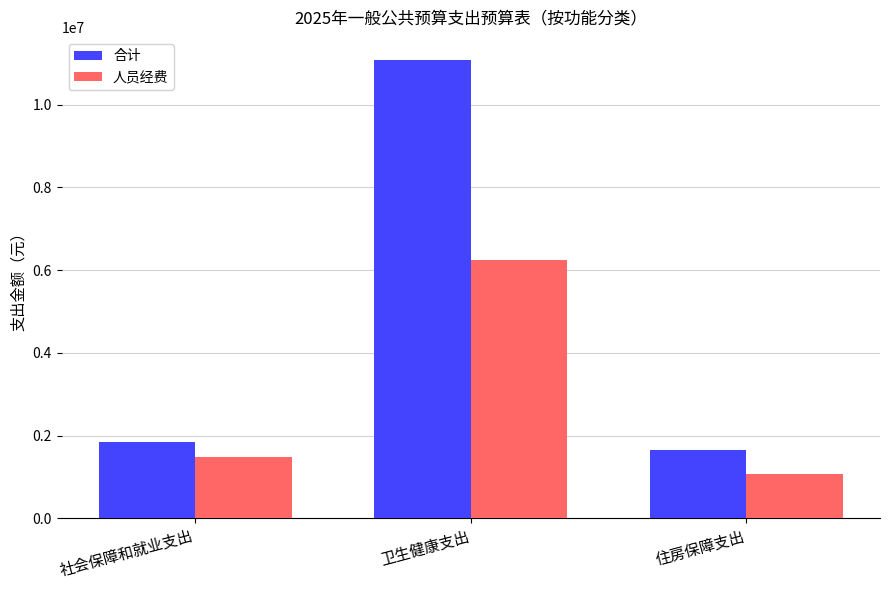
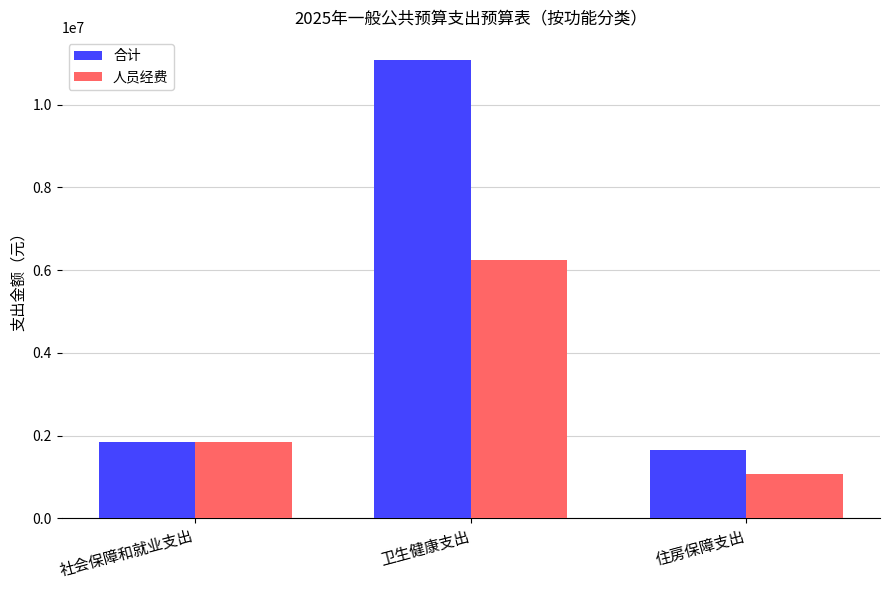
人员经费, 社会保障和就业支出: 1500000 -> 1800000
